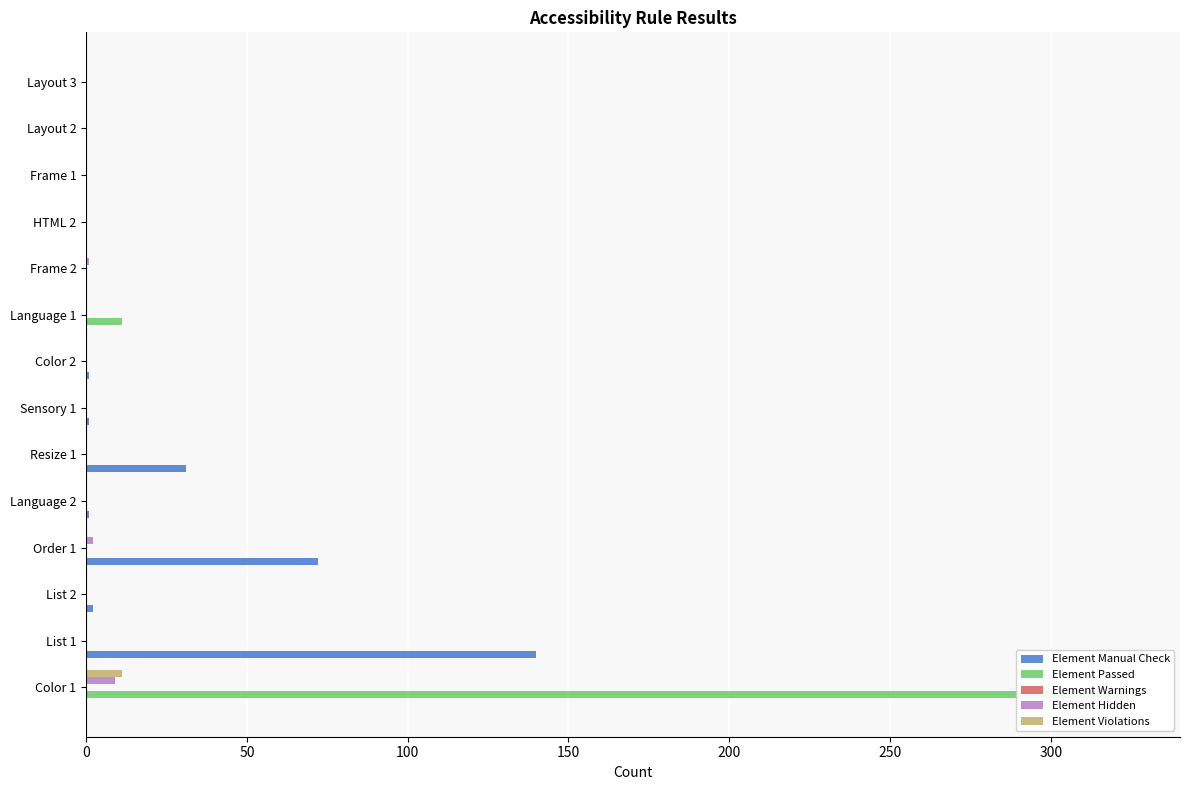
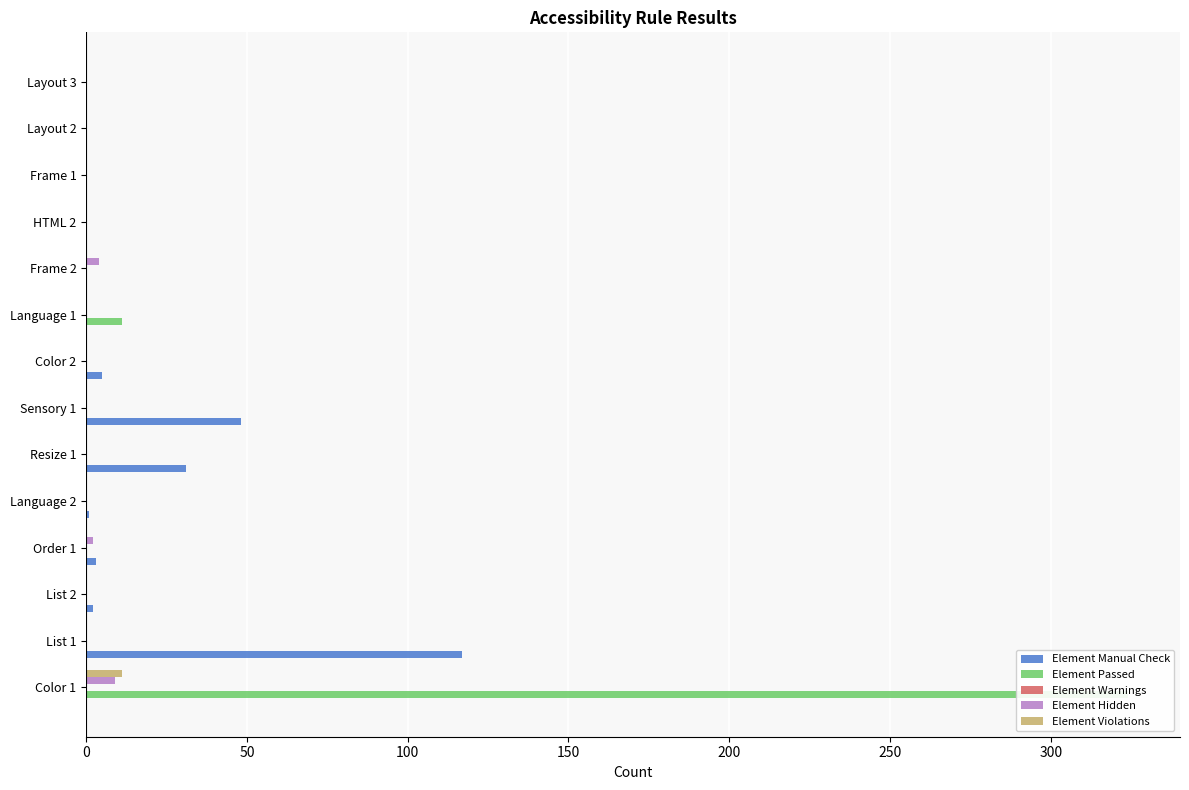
Element Hidden, Frame 2: 1 -> 4
Element Manual Check, Color 2: 1 -> 5
Element Manual Check, Sensory 1: 1 -> 48
Element Manual Check, Order 1: 72 -> 3
Element Manual Check, List 1: 140 -> 117
